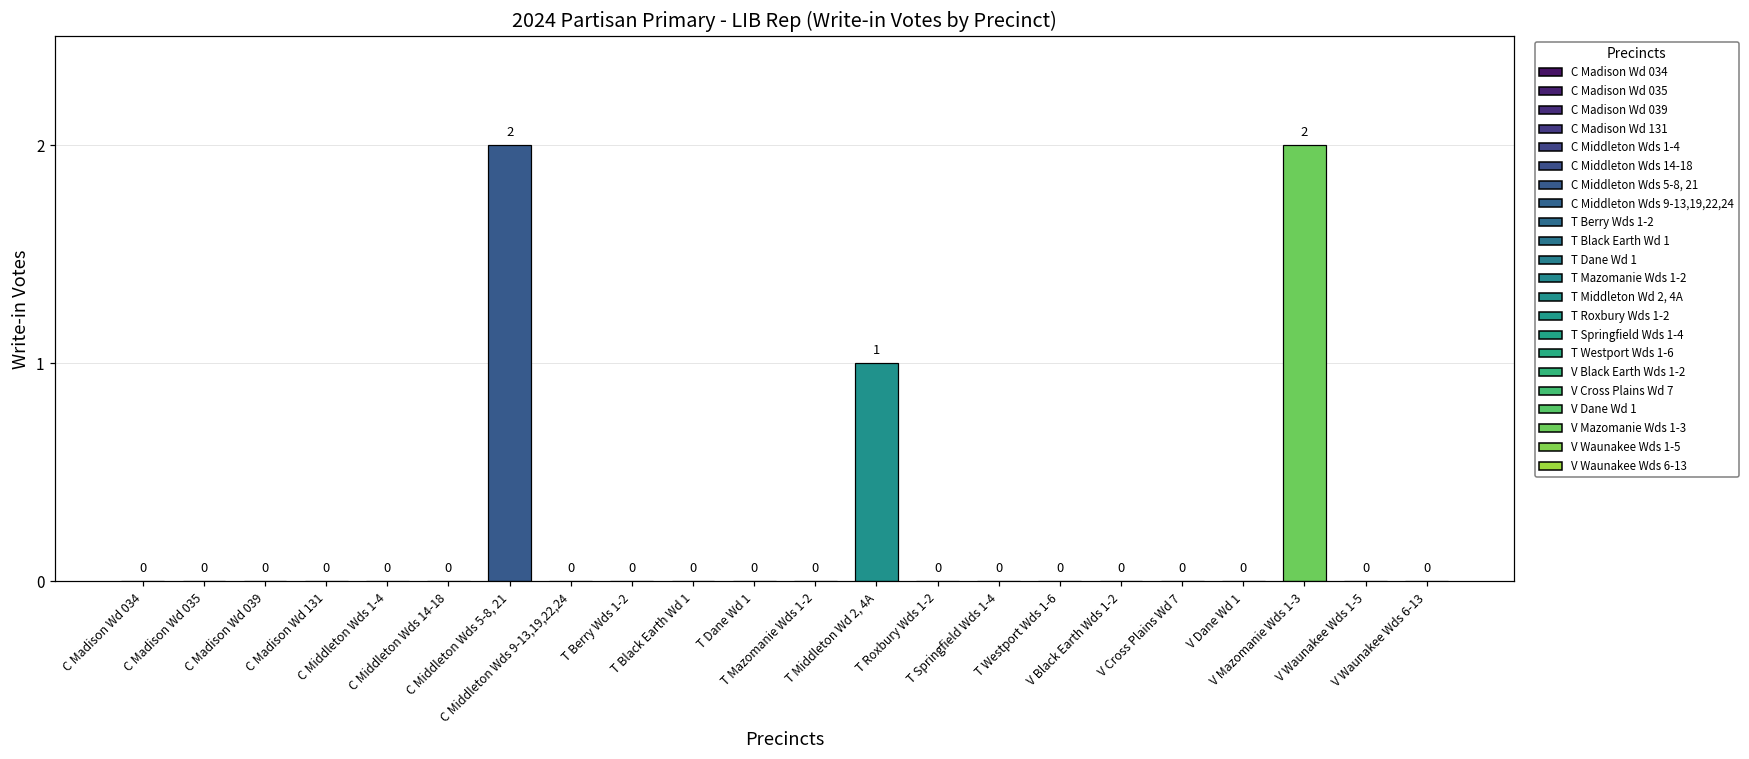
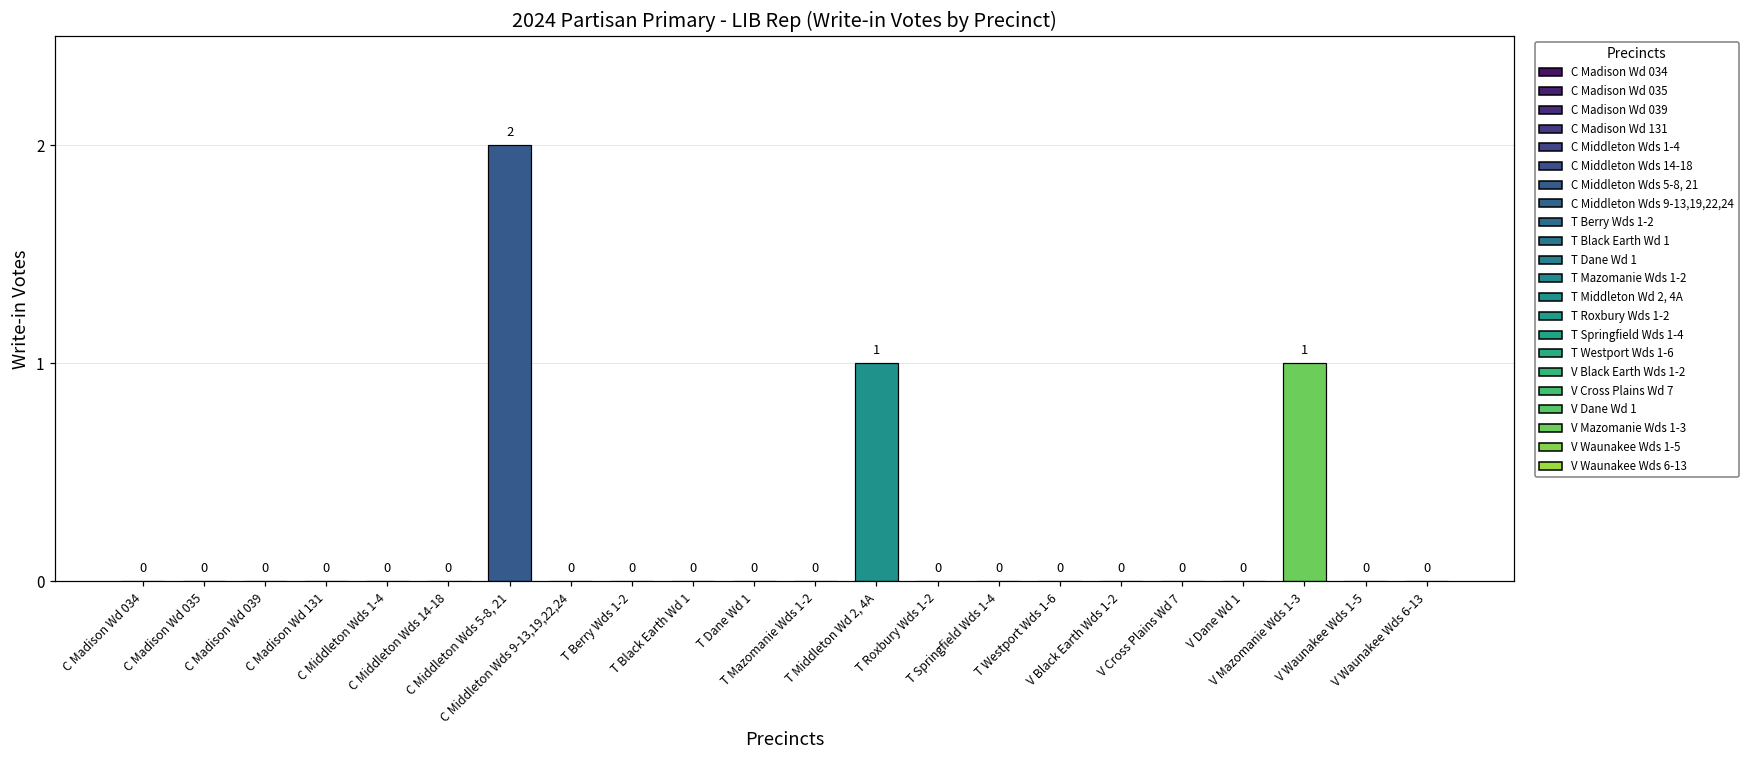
V Mazomanie Wds 1-3: 2 -> 1
